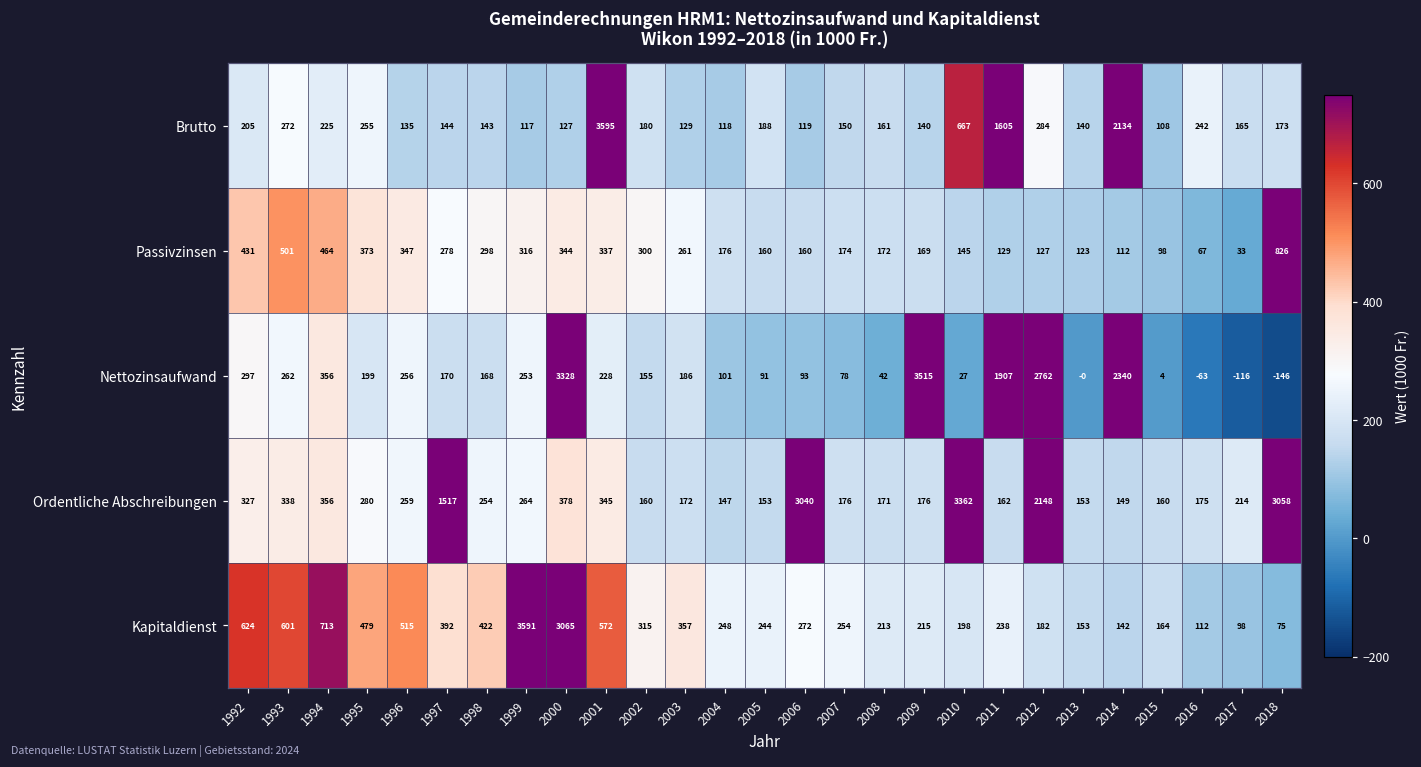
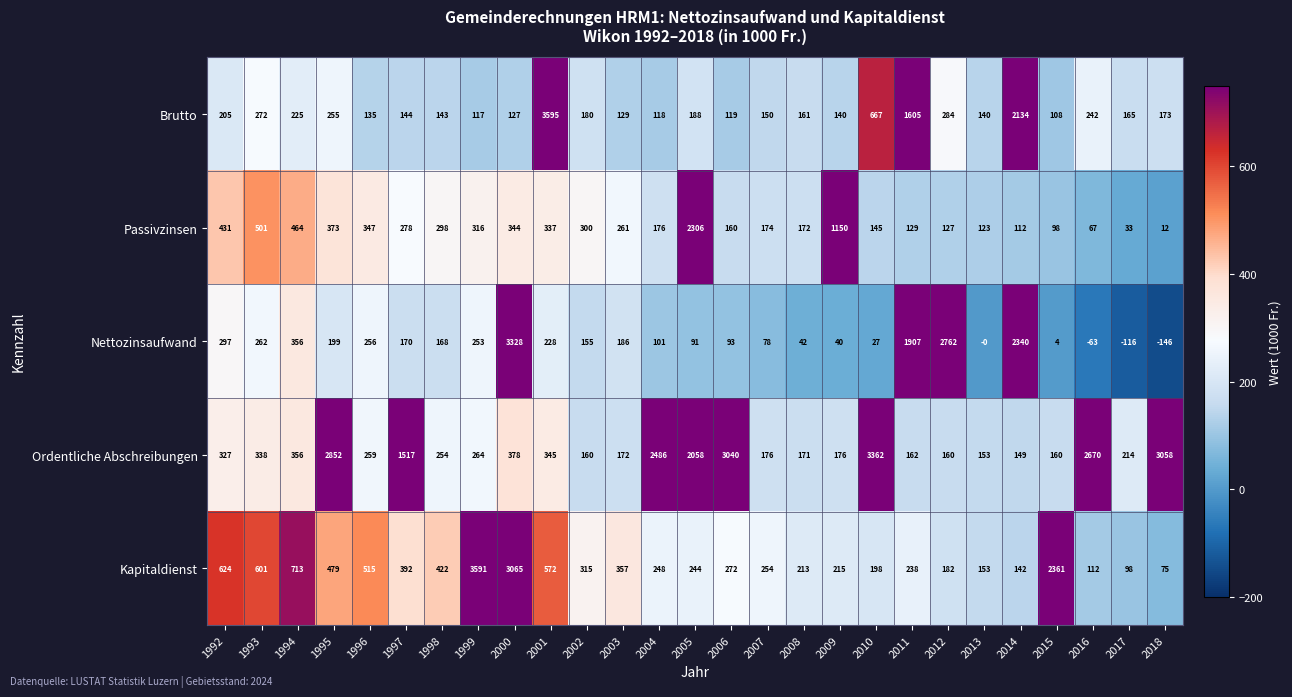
Passivzinsen, 2005: 160 -> 2306
Passivzinsen, 2009: 169 -> 1150
Passivzinsen, 2018: 826 -> 12
Nettozinsaufwand, 2009: 3515 -> 40
Ordentliche Abschreibungen, 1995: 280 -> 2852
Ordentliche Abschreibungen, 2004: 147 -> 2486
Ordentliche Abschreibungen, 2005: 153 -> 2058
Ordentliche Abschreibungen, 2012: 2148 -> 160
Ordentliche Abschreibungen, 2016: 175 -> 2670
Kapitaldienst, 2015: 164 -> 2361
